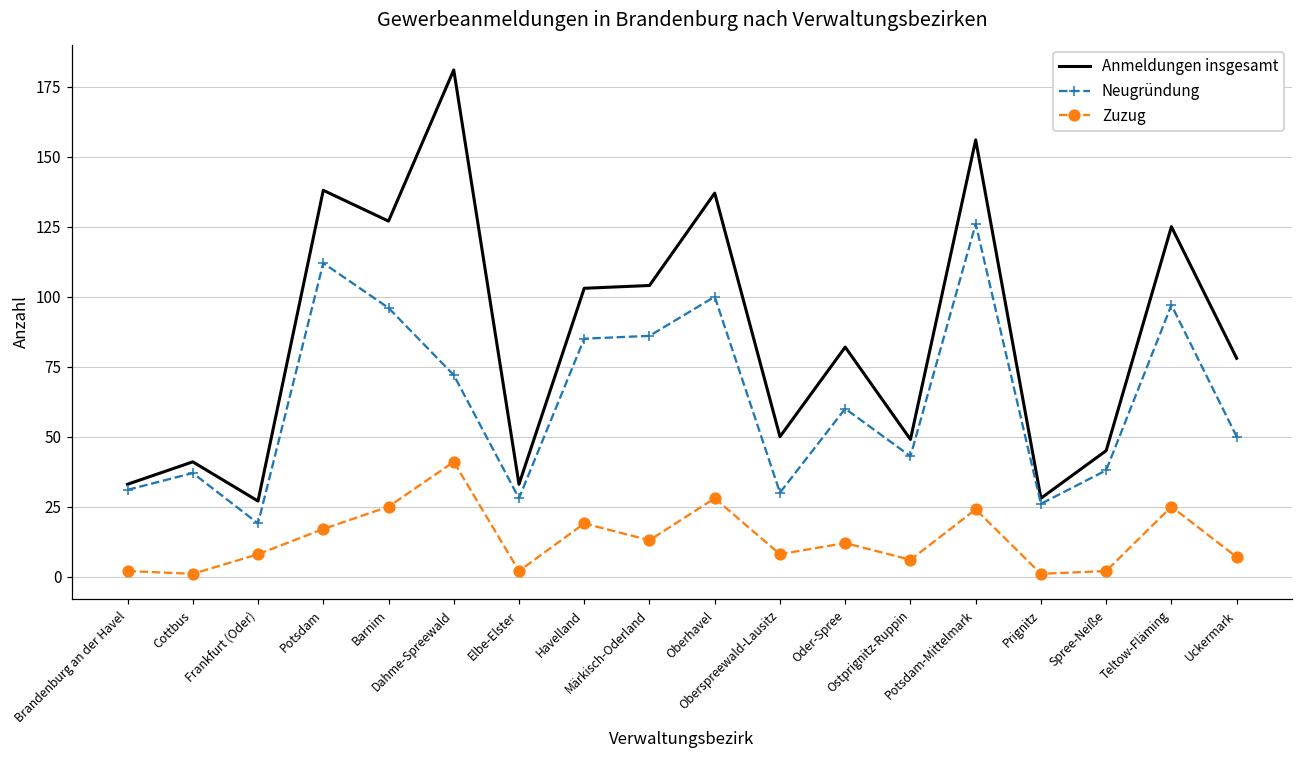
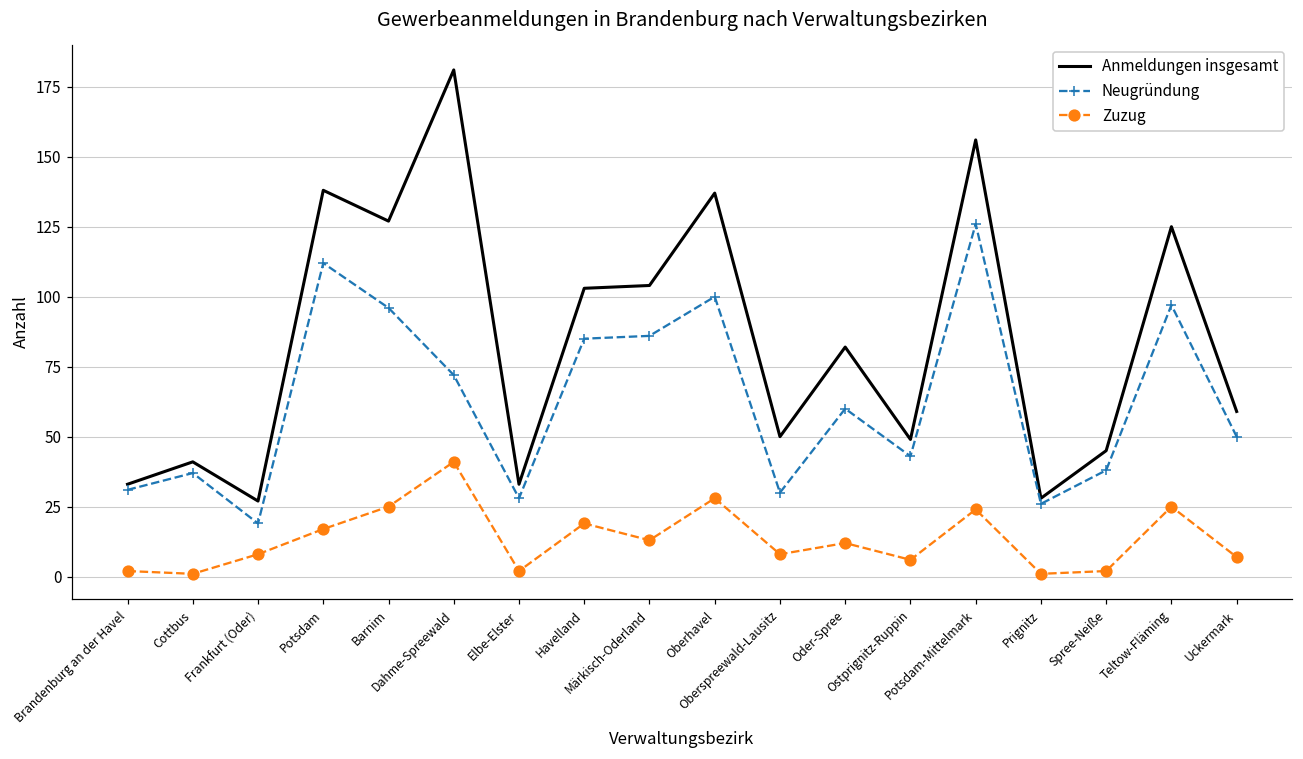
Anmeldungen insgesamt, Uckermark: 78 -> 59
